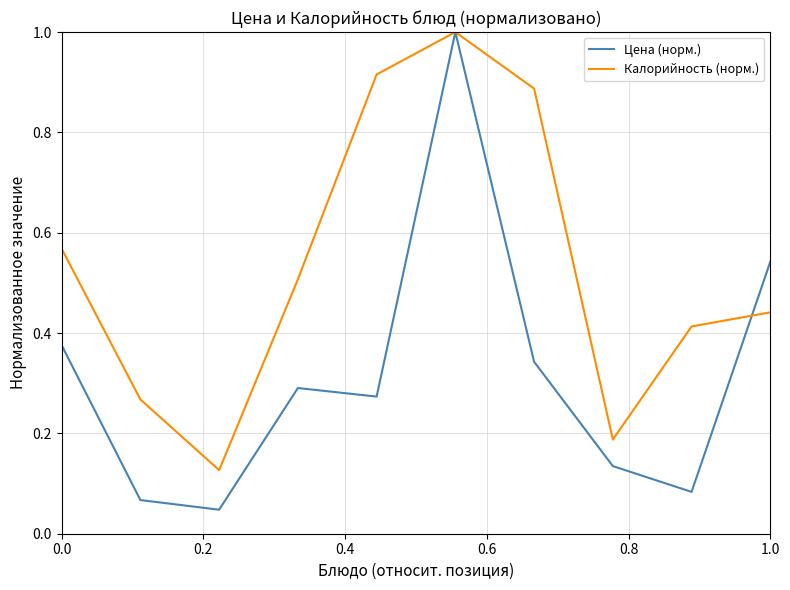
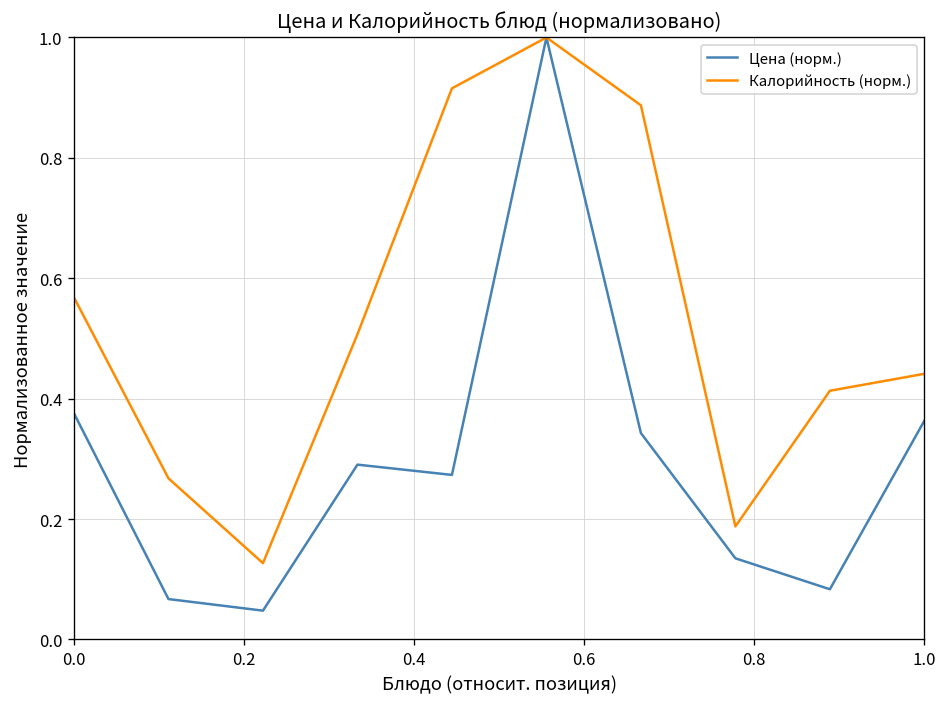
Цена (норм.), 1.0: 0.54 -> 0.36
